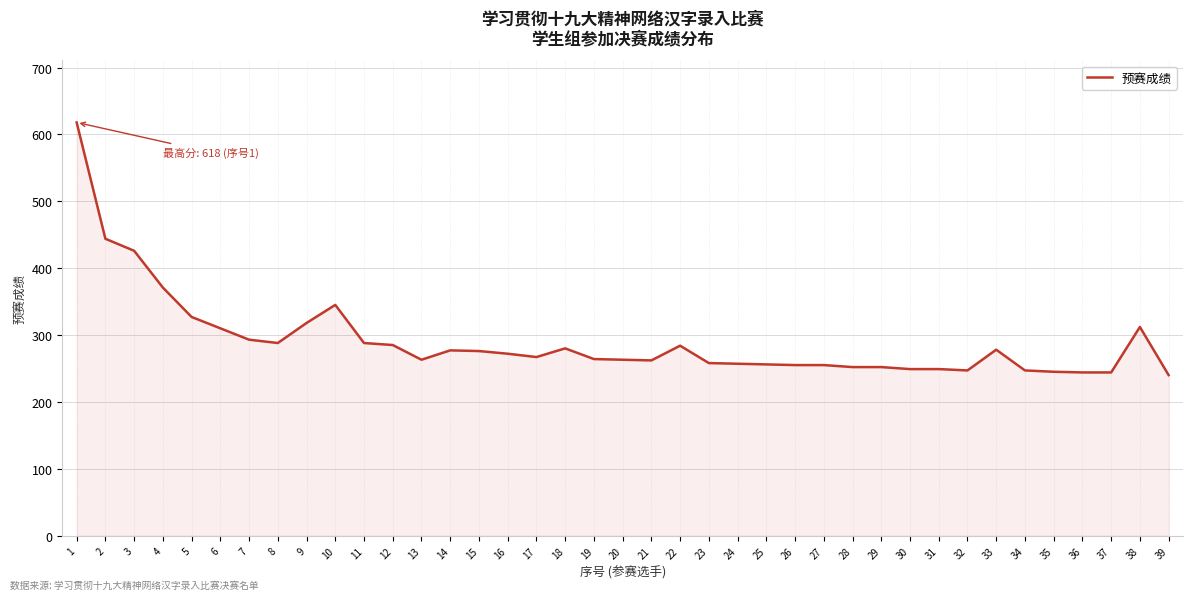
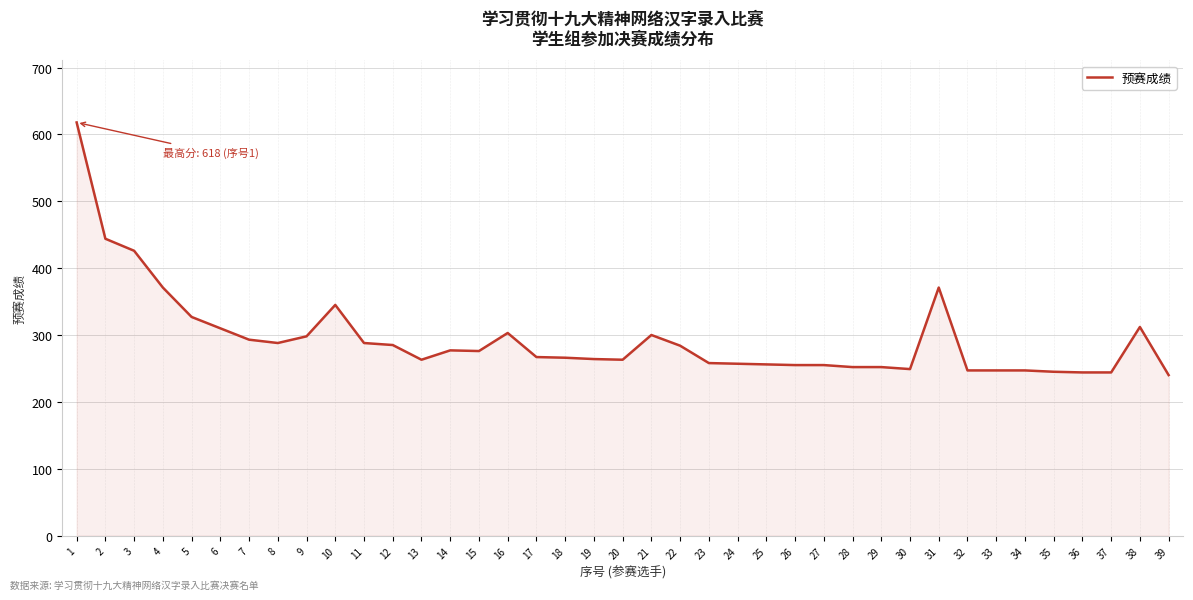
9: 320 -> 300
16: 270 -> 300
18: 280 -> 270
21: 260 -> 300
31: 250 -> 370
33: 280 -> 250
